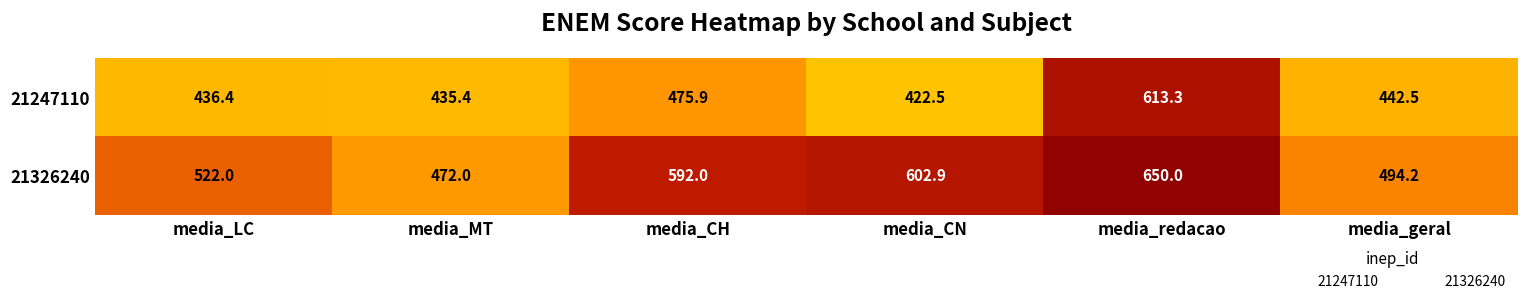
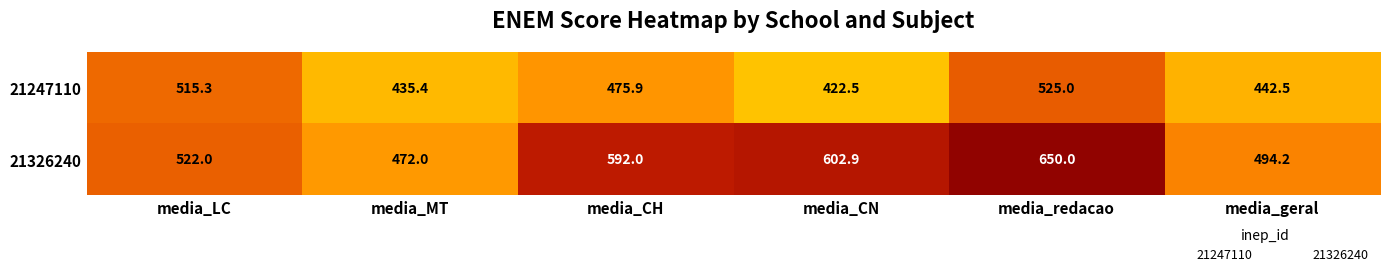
21247110, media_LC: 436.4 -> 515.3
21247110, media_redacao: 613.3 -> 525.0
